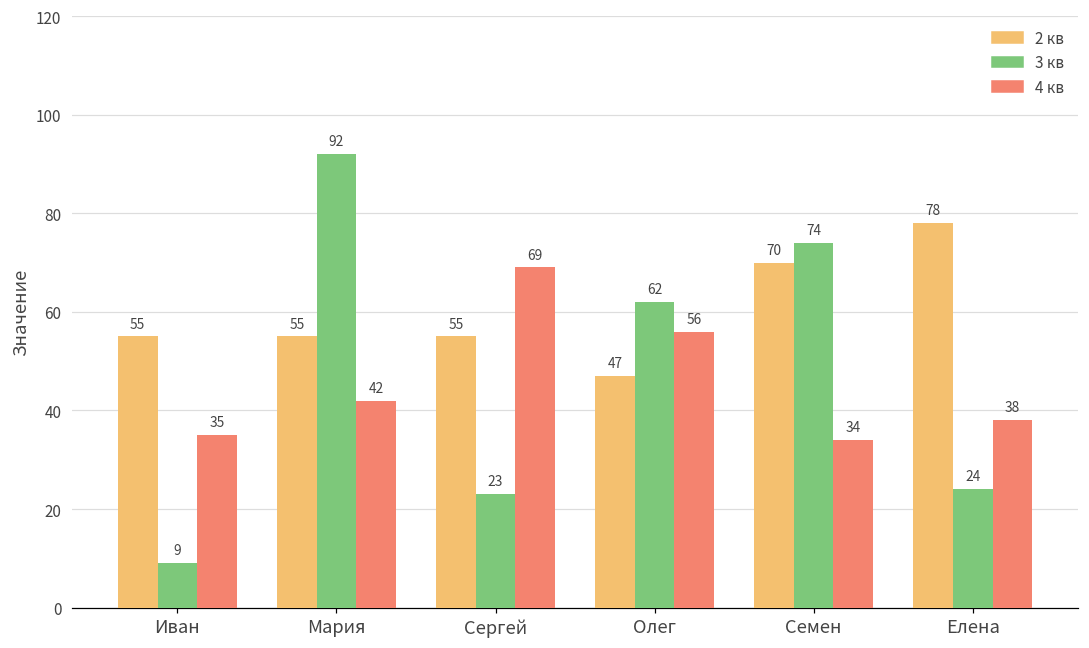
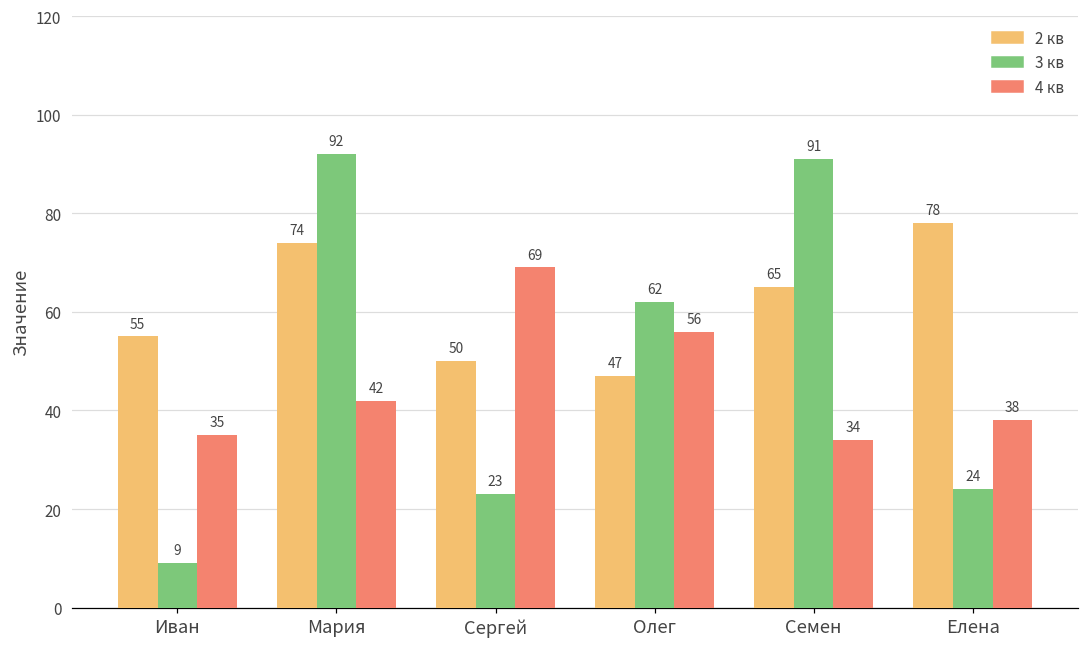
2 кв, Мария: 55 -> 74
2 кв, Сергей: 55 -> 50
2 кв, Семен: 70 -> 65
3 кв, Семен: 74 -> 91
